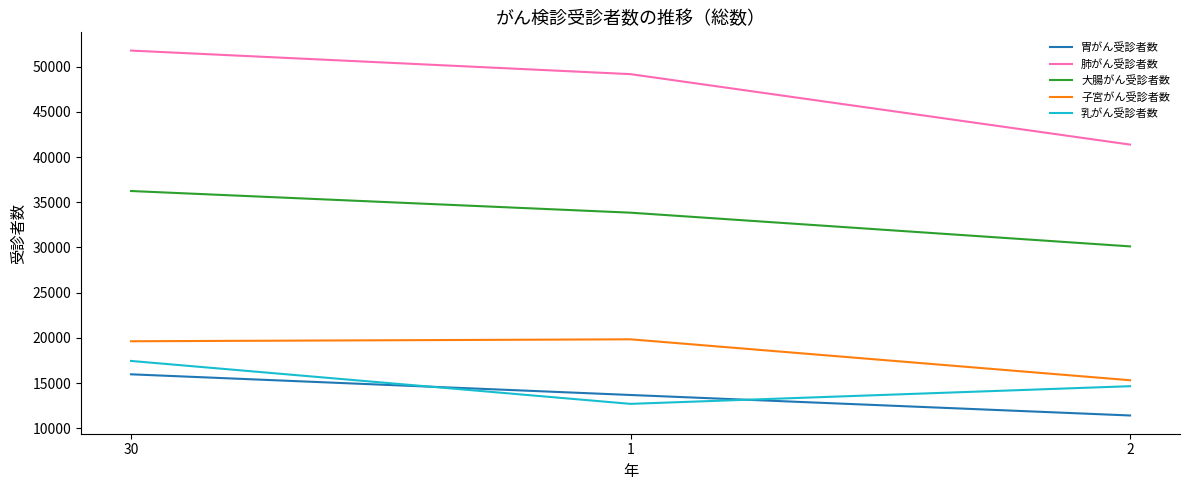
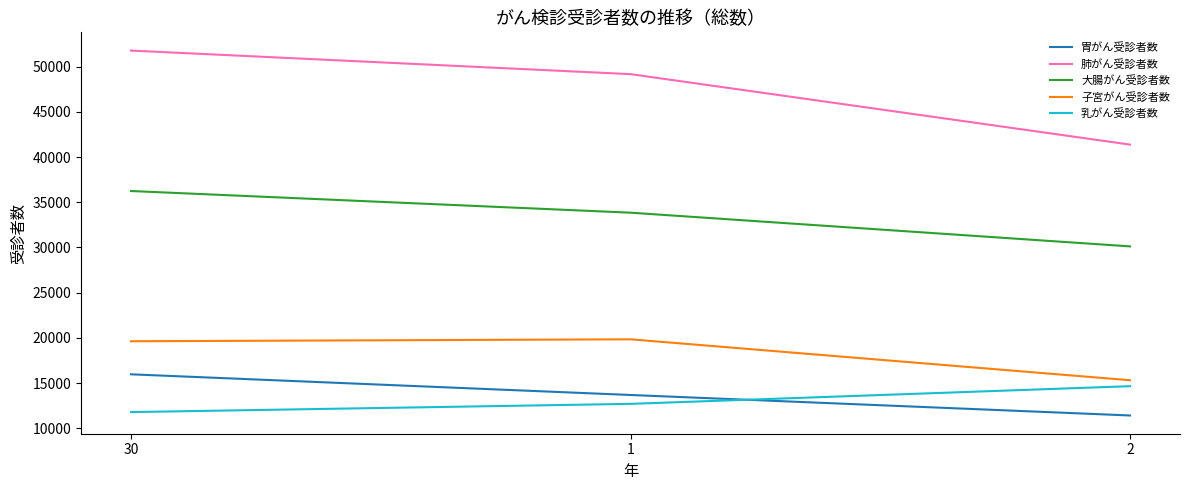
乳がん受診者数, 30: 17000 -> 12000
